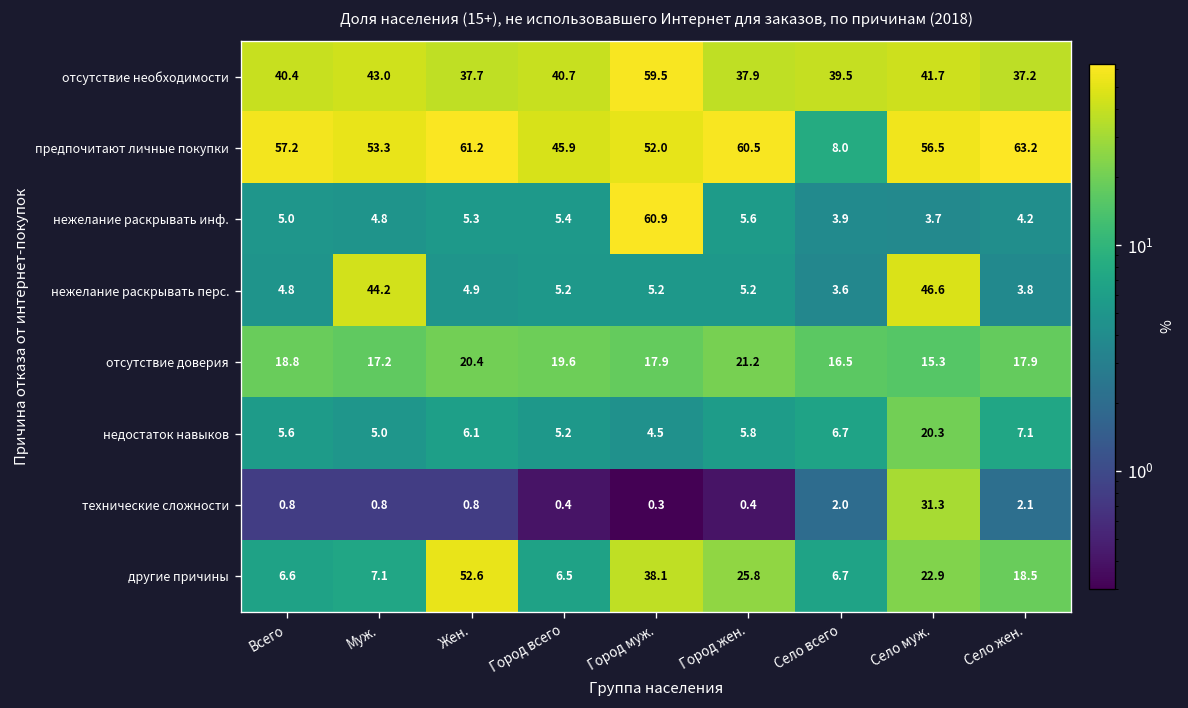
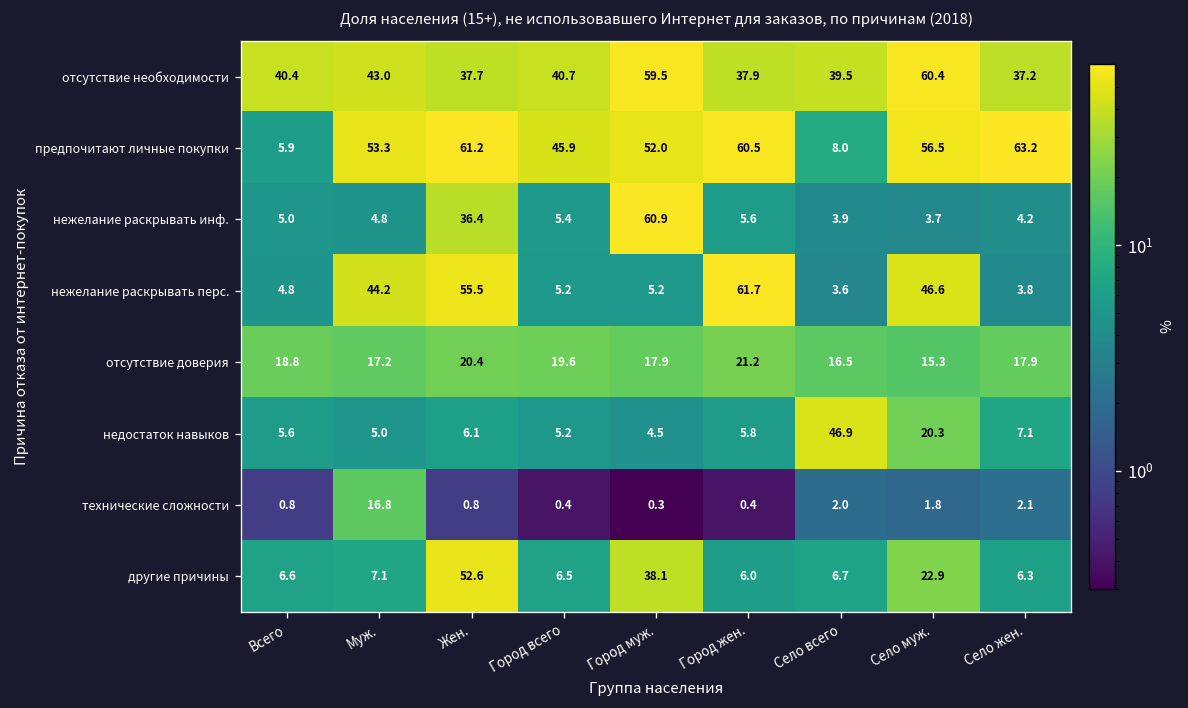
отсутствие необходимости, Село муж.: 41.7 -> 60.4
предпочитают личные покупки, Всего: 57.2 -> 5.9
нежелание раскрывать инф., Жен.: 5.3 -> 36.4
нежелание раскрывать перс., Жен.: 4.9 -> 55.5
нежелание раскрывать перс., Город жен.: 5.2 -> 61.7
недостаток навыков, Село всего: 6.7 -> 46.9
технические сложности, Муж.: 0.8 -> 16.8
технические сложности, Село муж.: 31.3 -> 1.8
другие причины, Город жен.: 25.8 -> 6.0
другие причины, Село жен.: 18.5 -> 6.3
